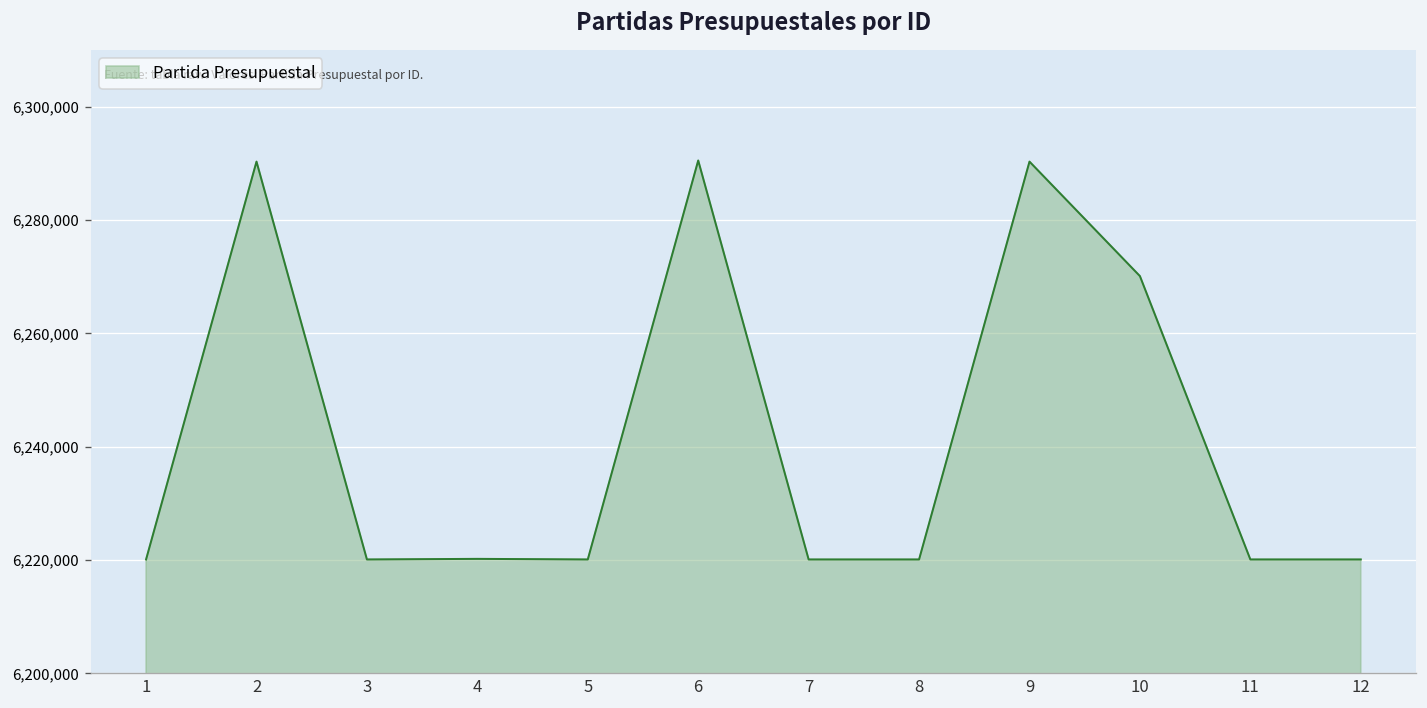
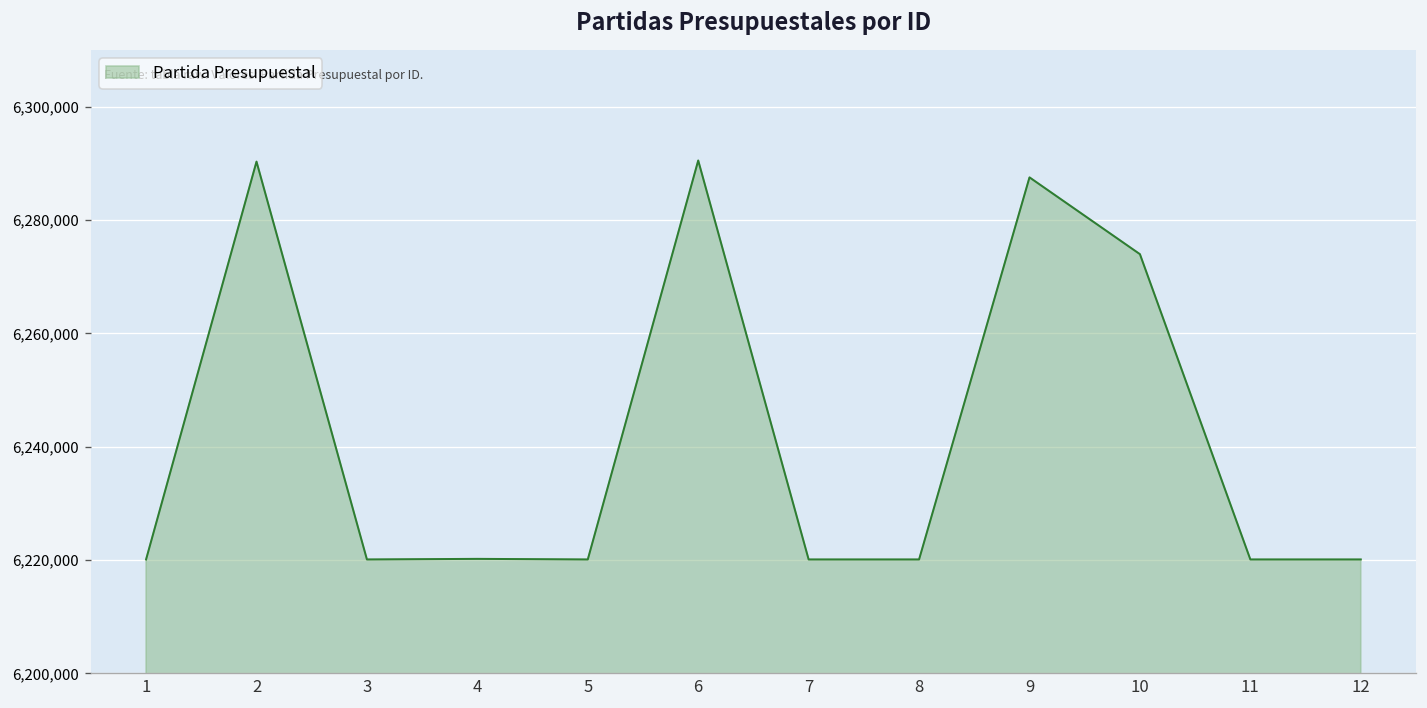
9: 6,290,000 -> 6,288,000
10: 6,270,000 -> 6,274,000
